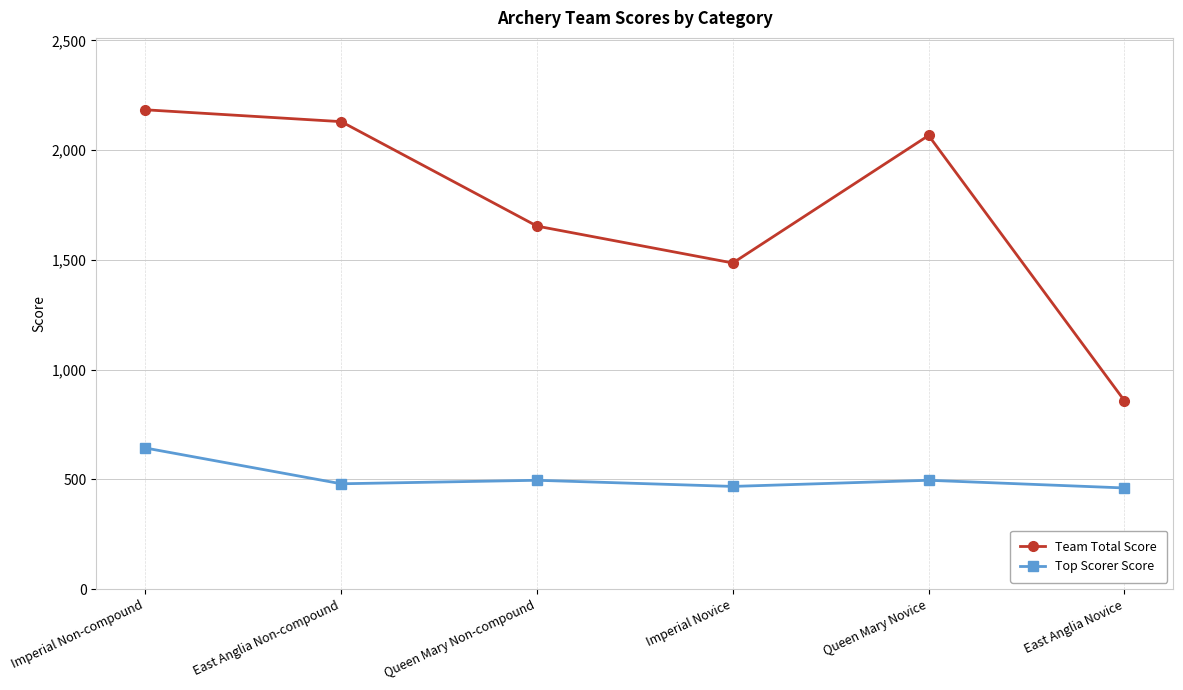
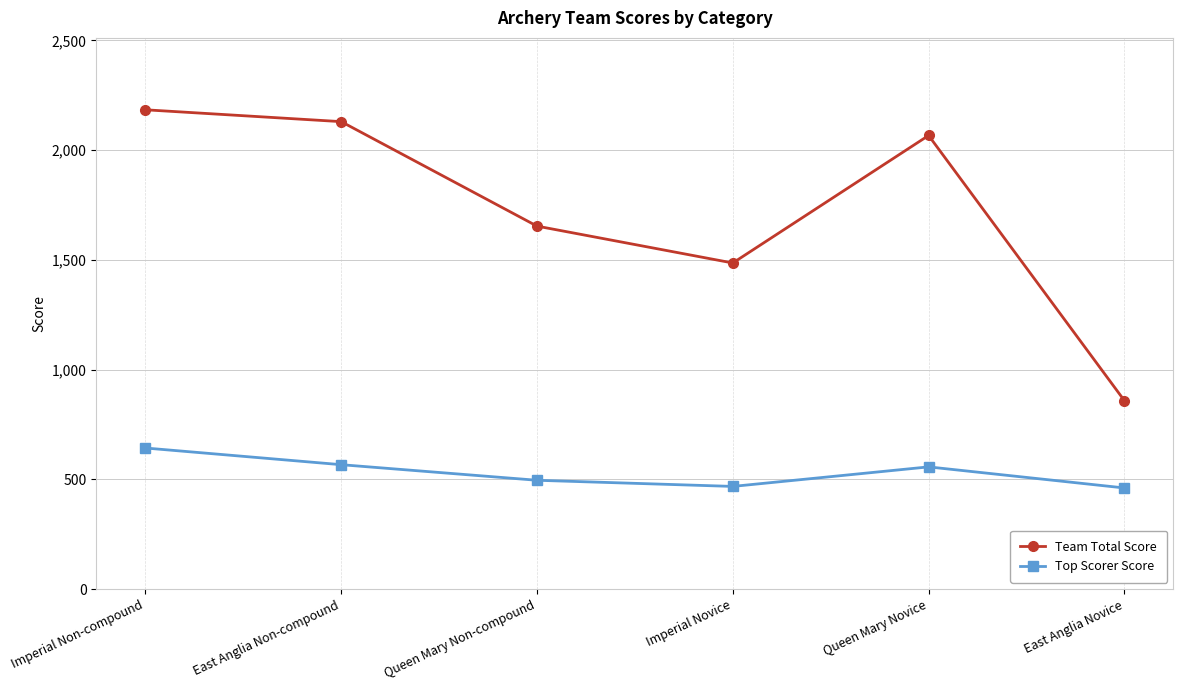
Top Scorer Score, East Anglia Non-compound: 480 -> 570
Top Scorer Score, Queen Mary Novice: 500 -> 560
